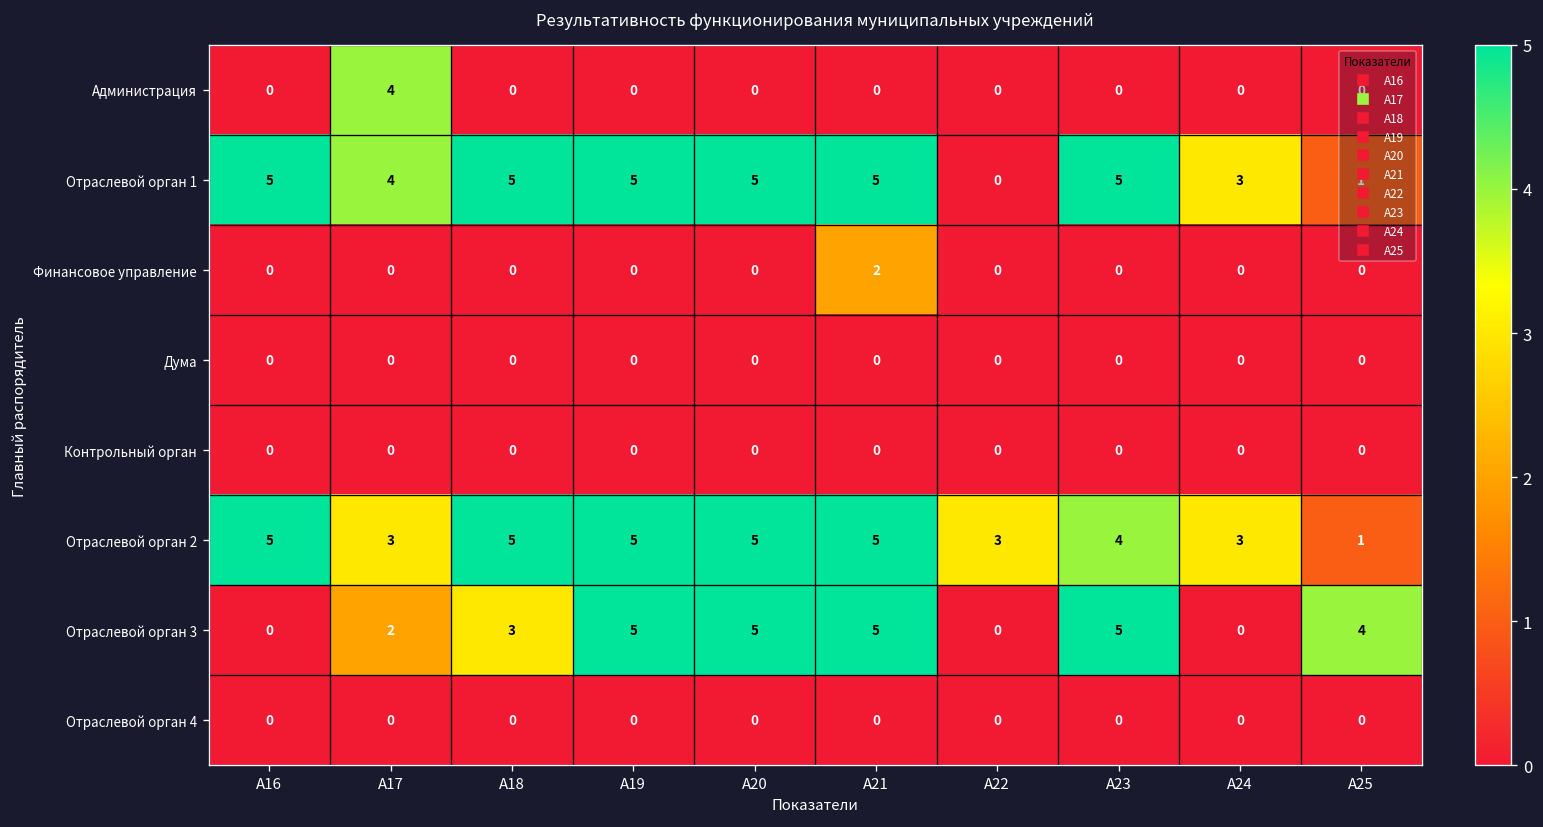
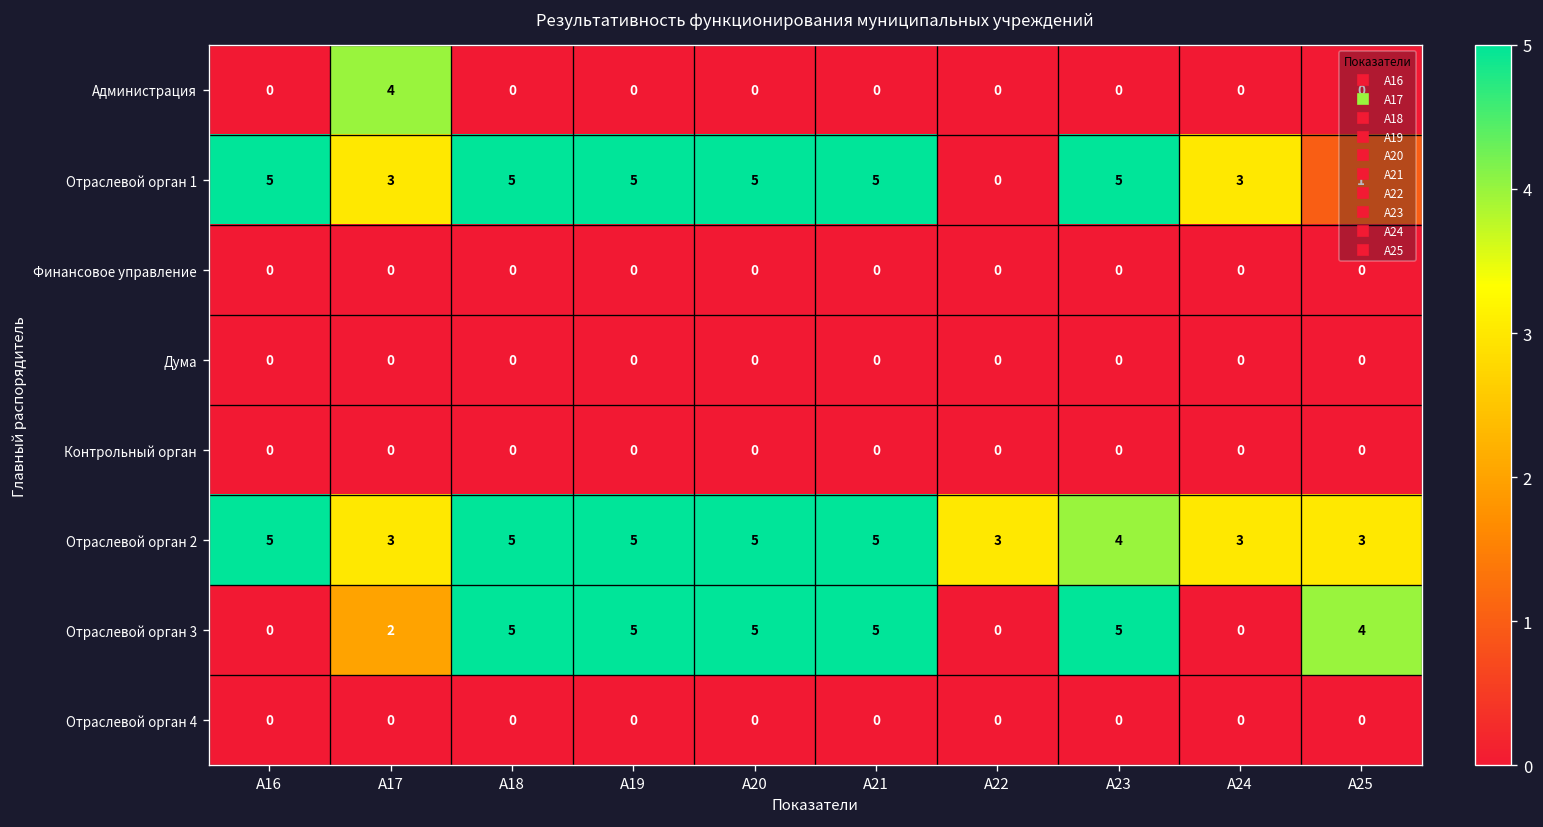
Отраслевой орган 1, А17: 4 -> 3
Финансовое управление, А21: 2 -> 0
Отраслевой орган 2, А25: 1 -> 3
Отраслевой орган 3, А18: 3 -> 5
